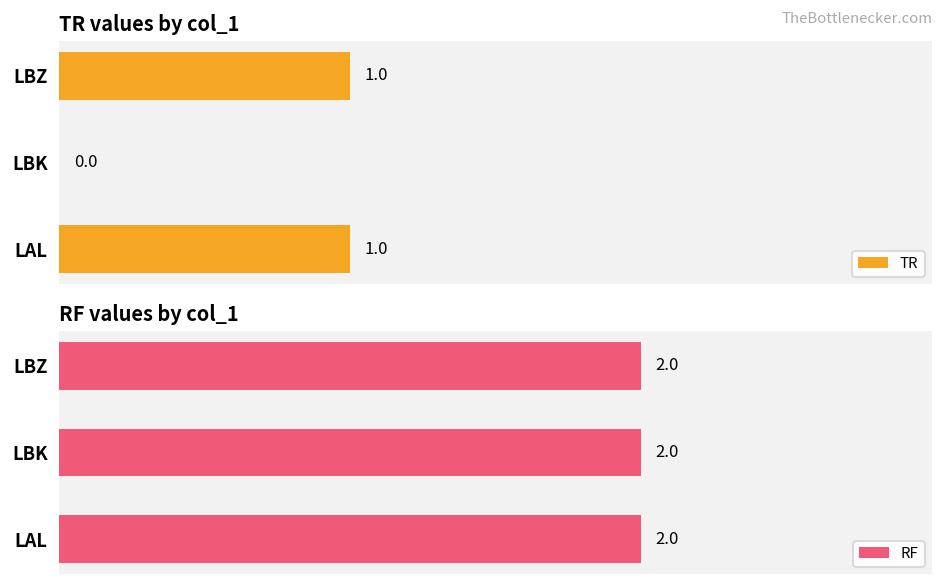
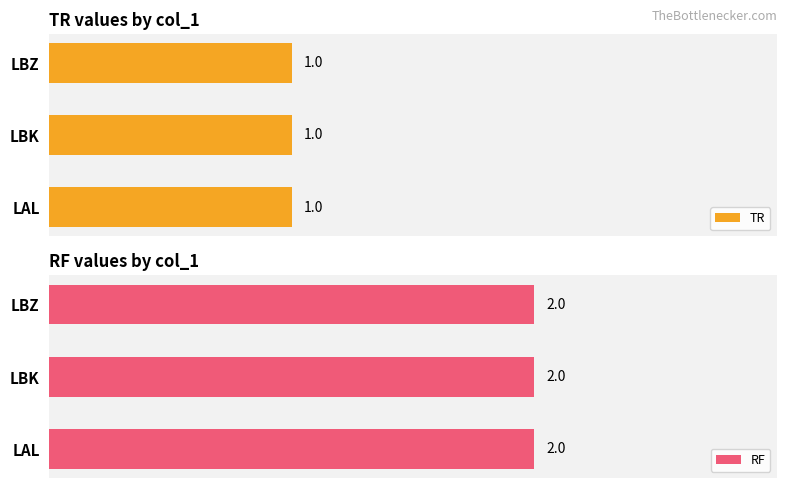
TR values by col_1, LBK: 0.0 -> 1.0
